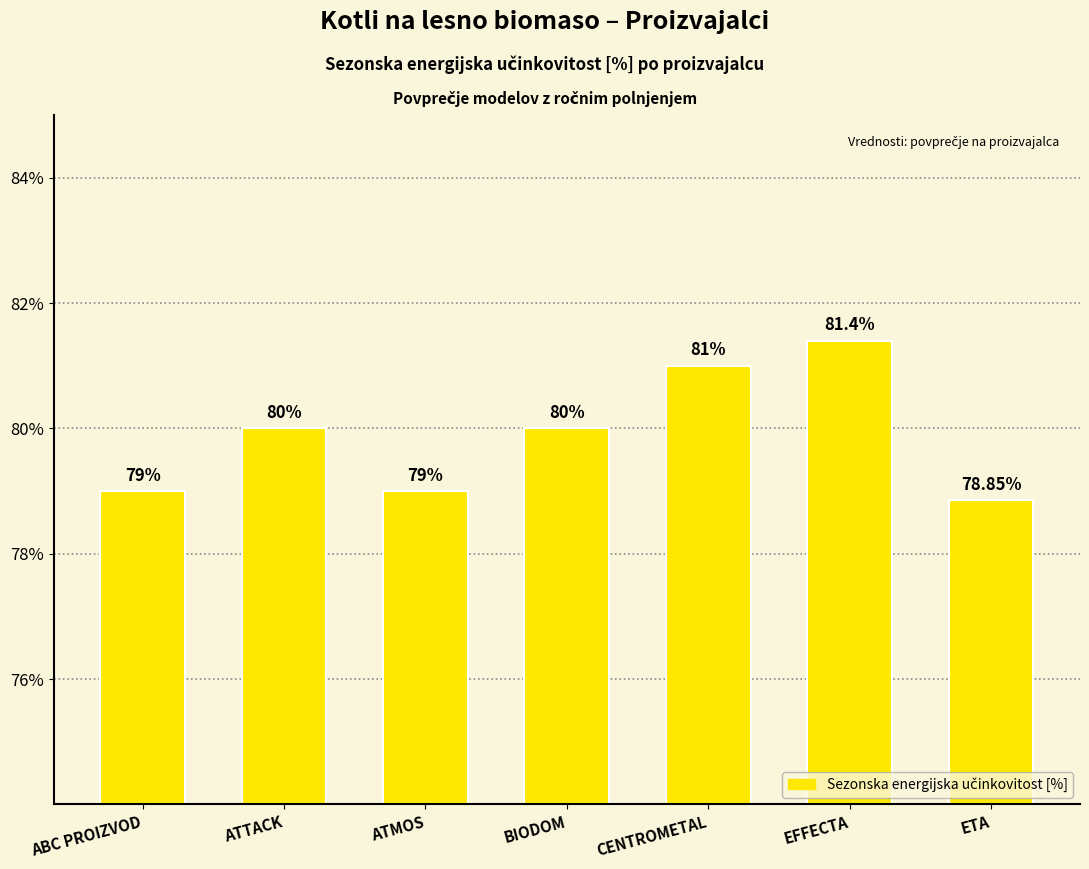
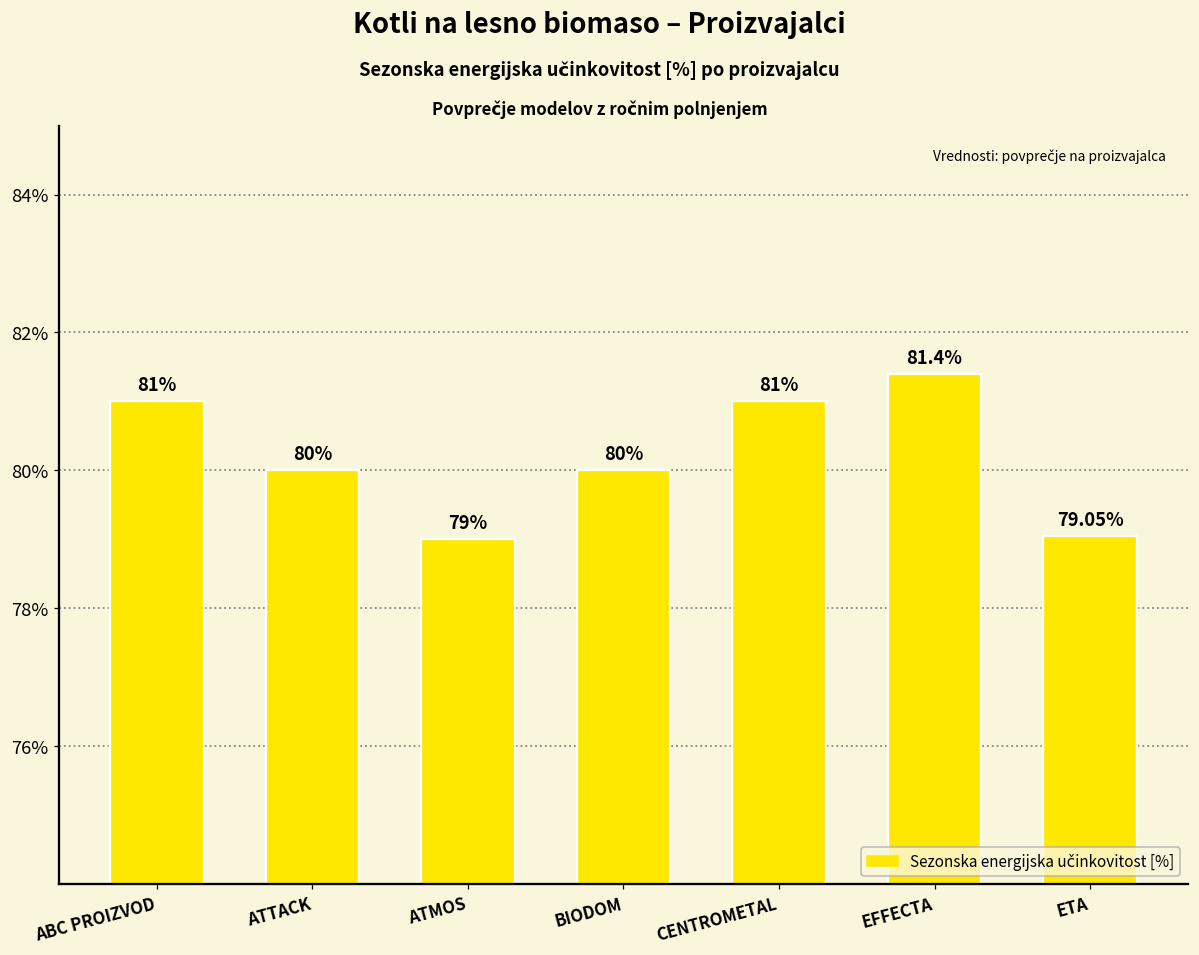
ABC PROIZVOD: 79% -> 81%
ETA: 78.85% -> 79.05%
